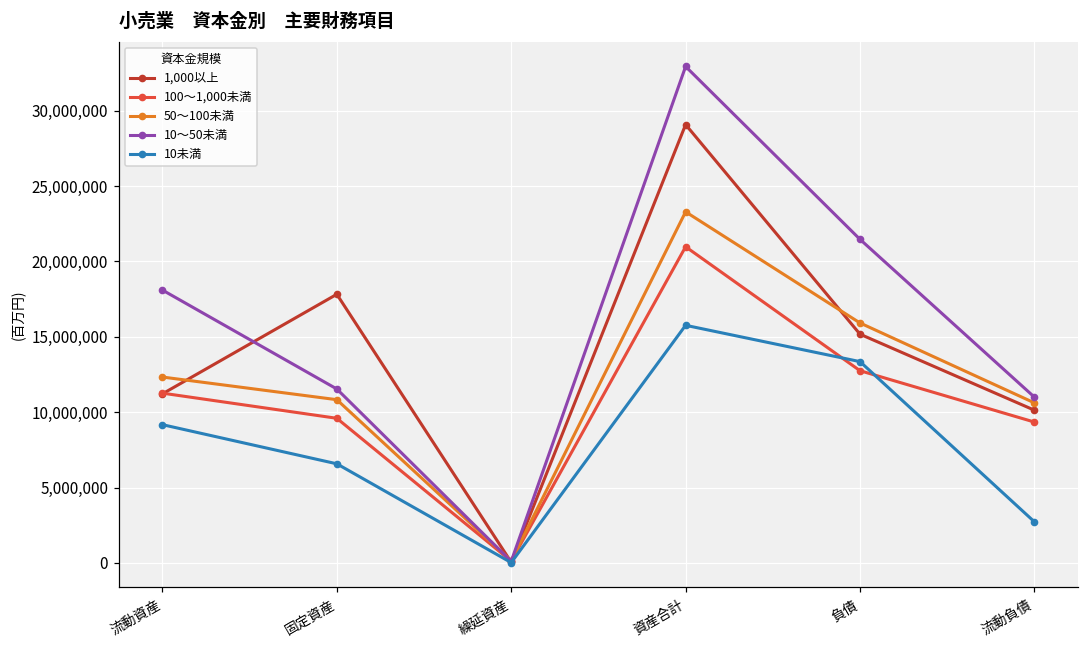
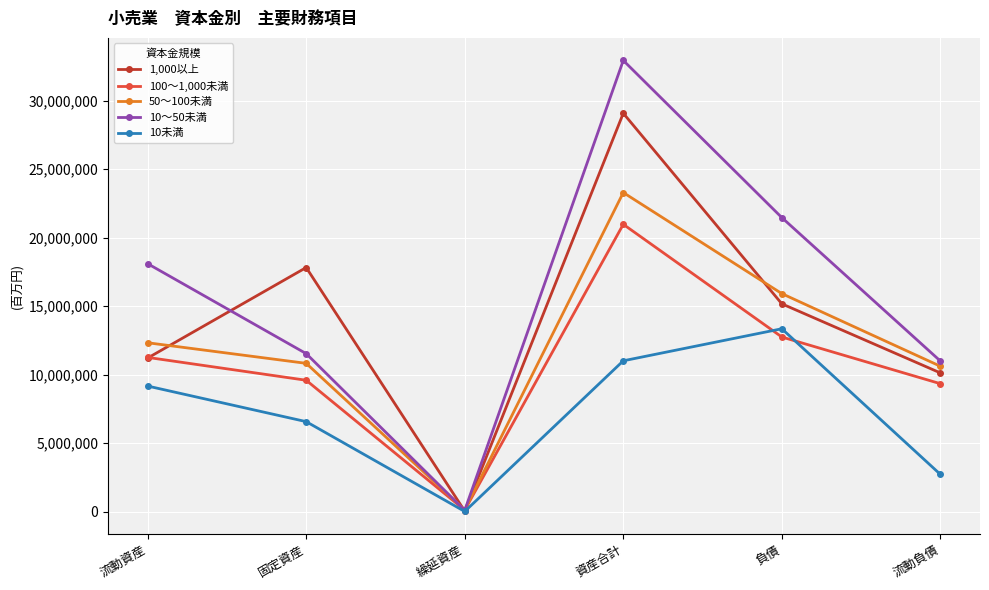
10未満, 資産合計: 15,800,000 -> 11,000,000
